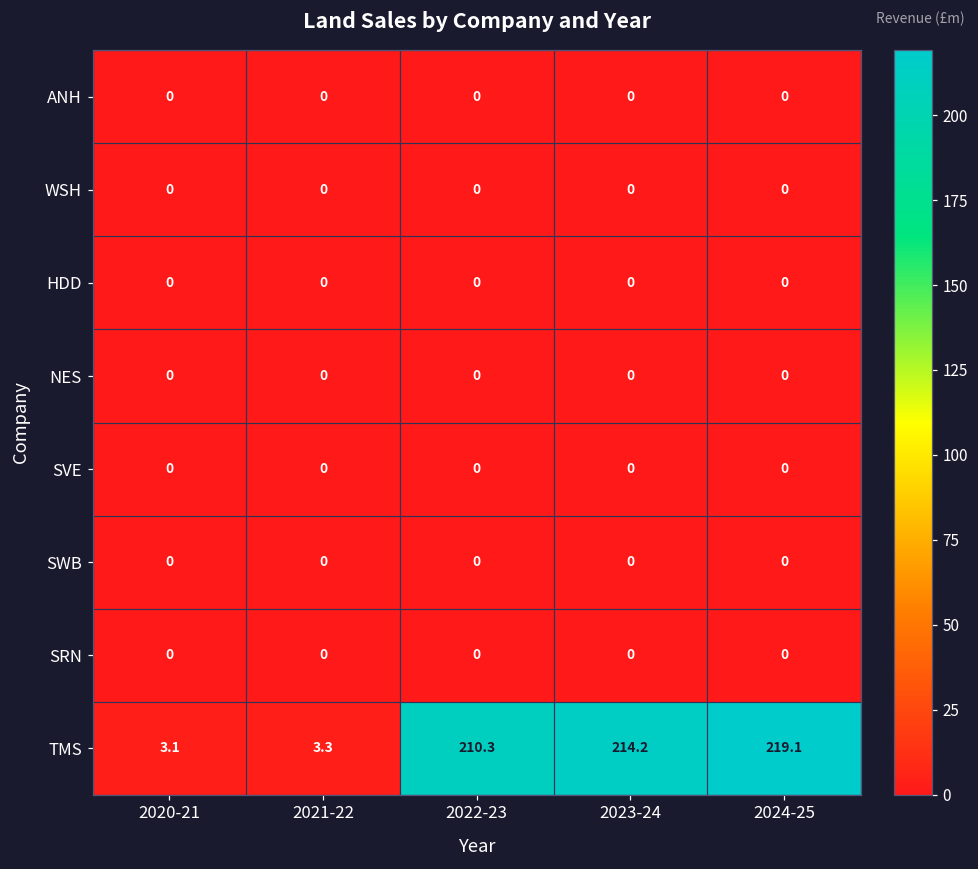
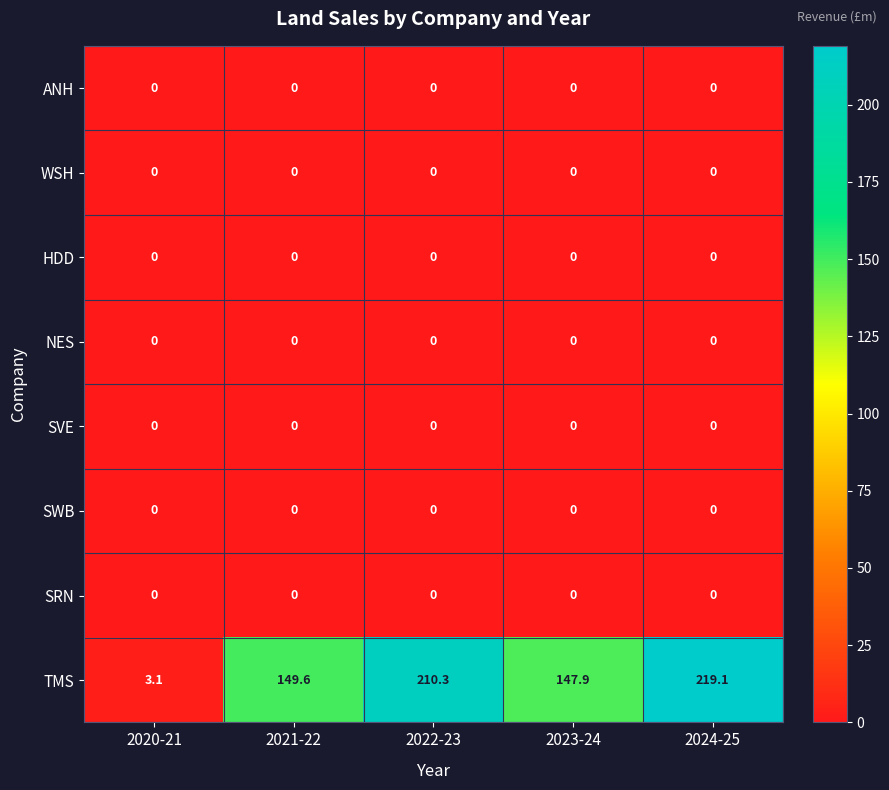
TMS, 2021-22: 3.3 -> 149.6
TMS, 2023-24: 214.2 -> 147.9
